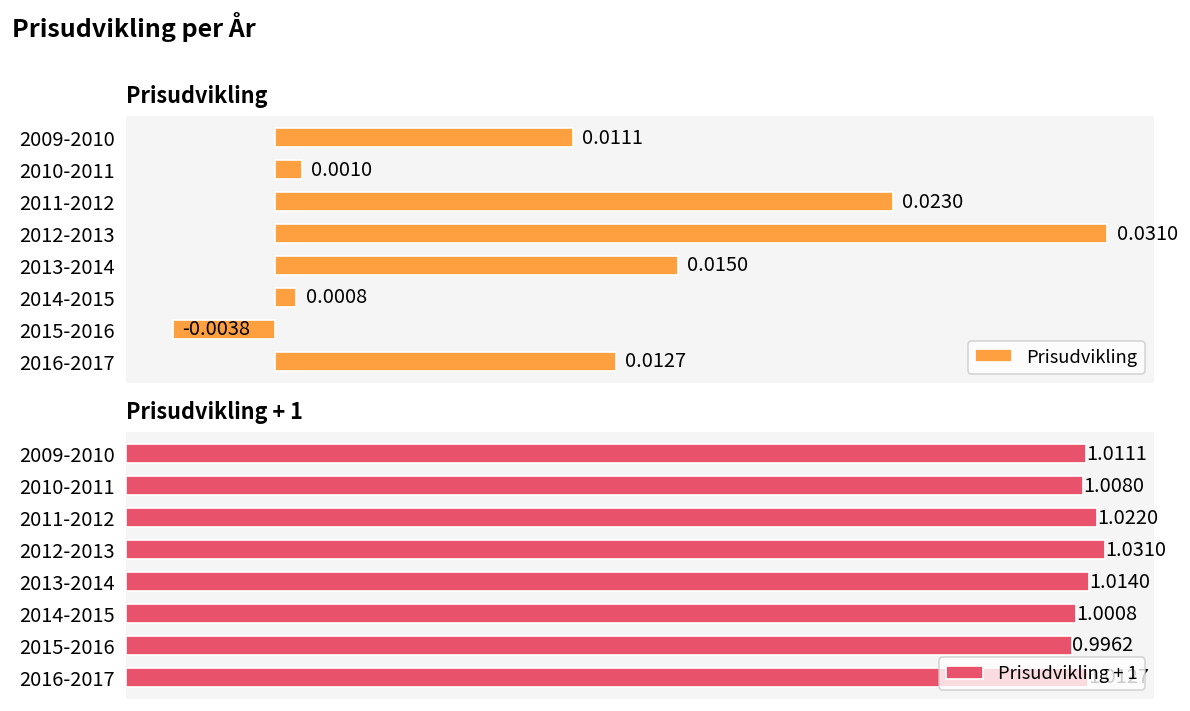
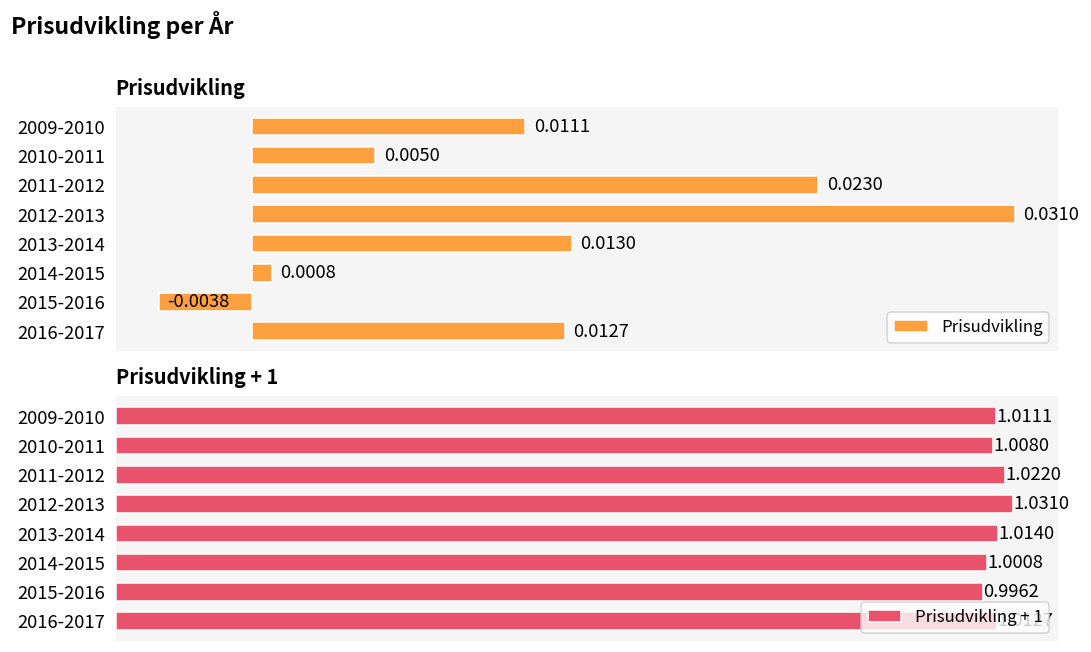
Prisudvikling, 2010-2011: 0.0010 -> 0.0050
Prisudvikling, 2013-2014: 0.0150 -> 0.0130
